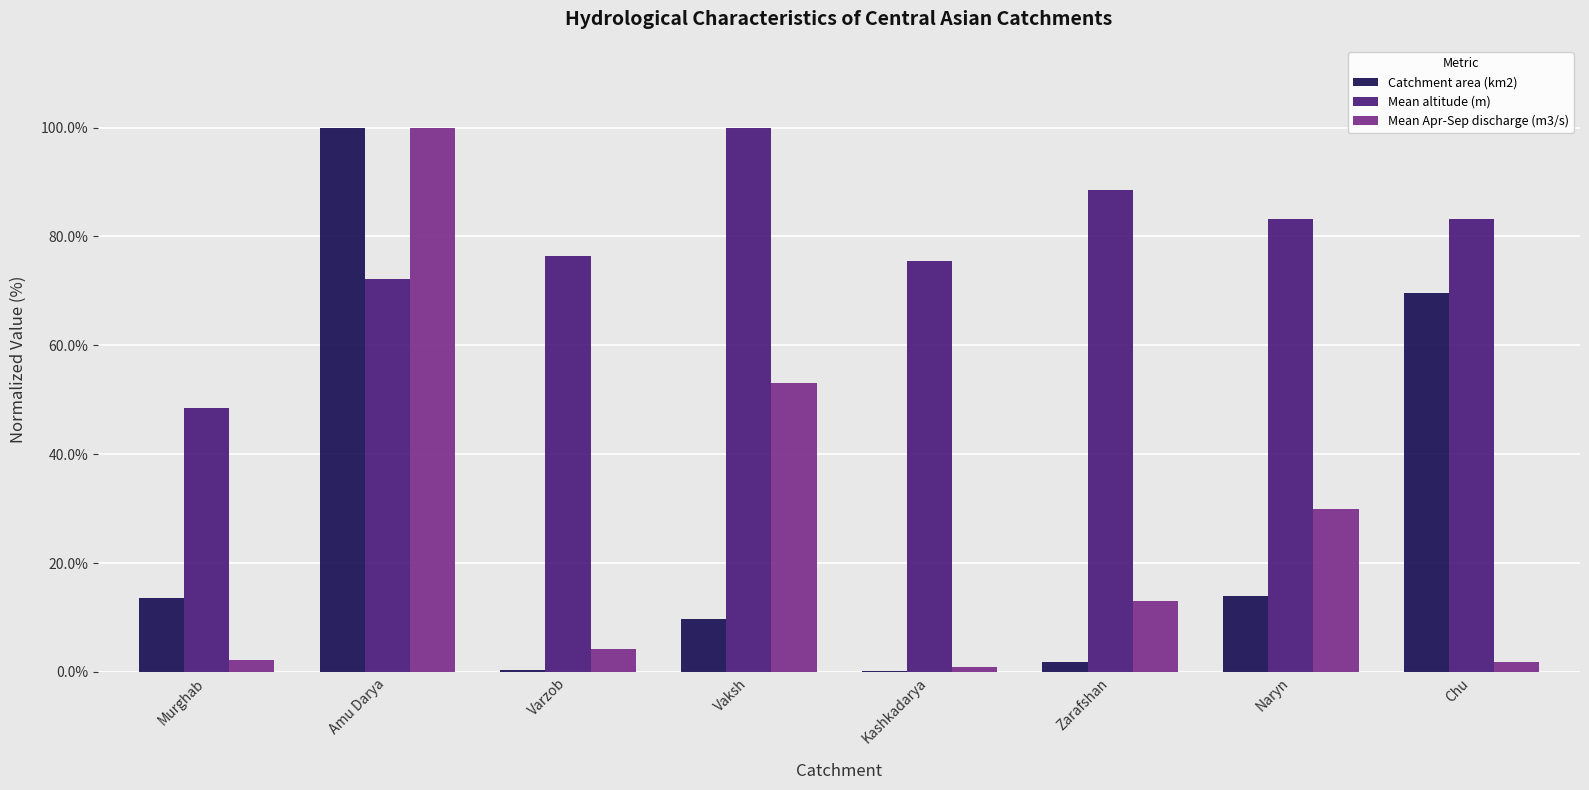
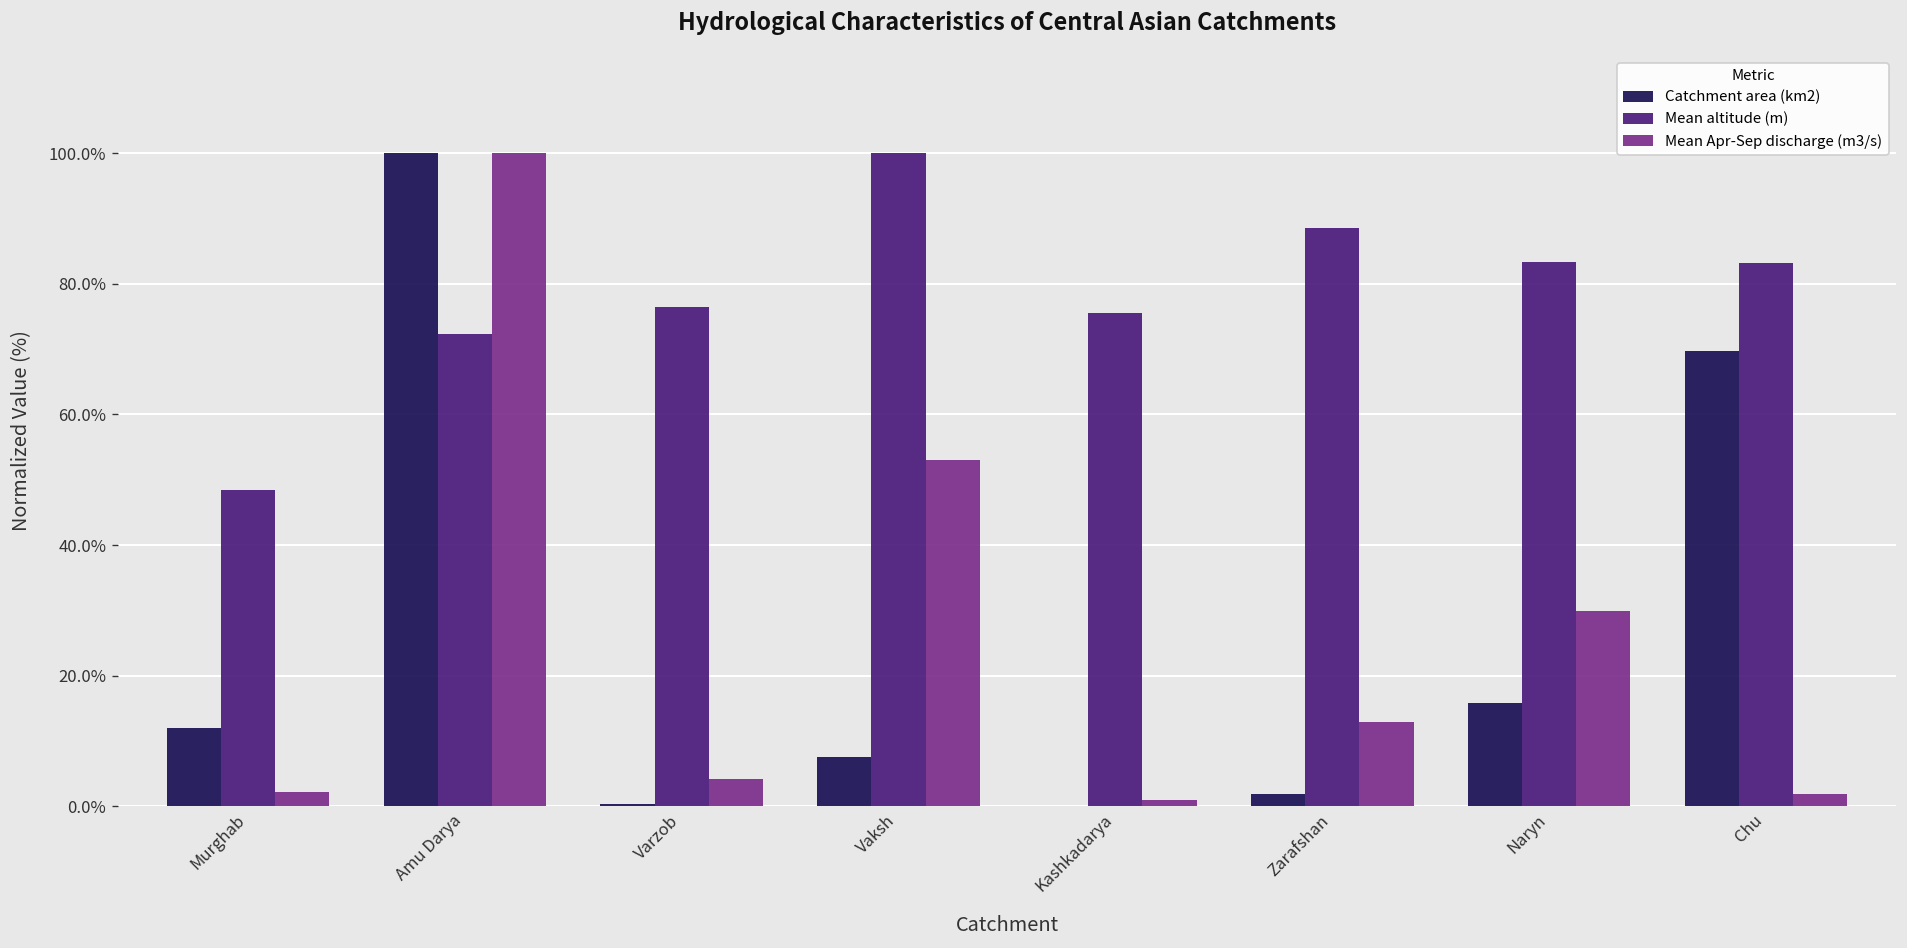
Catchment area (km2), Murghab: 14% -> 12%
Catchment area (km2), Vaksh: 10% -> 7%
Catchment area (km2), Naryn: 14% -> 16%
